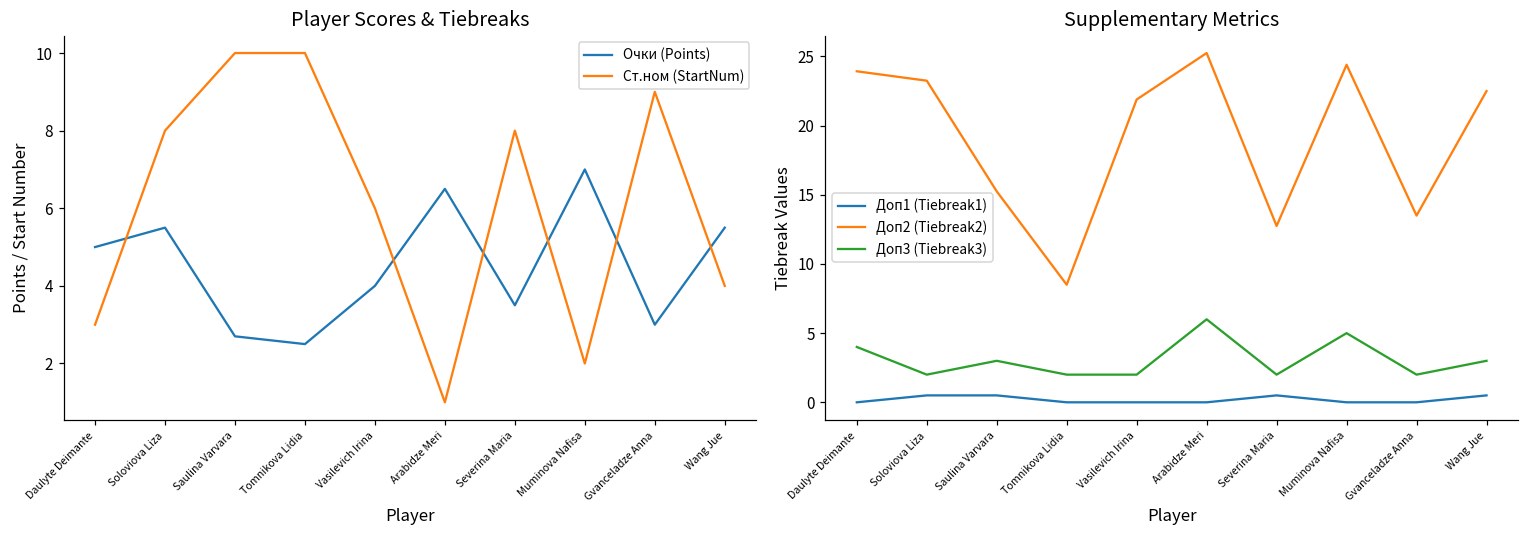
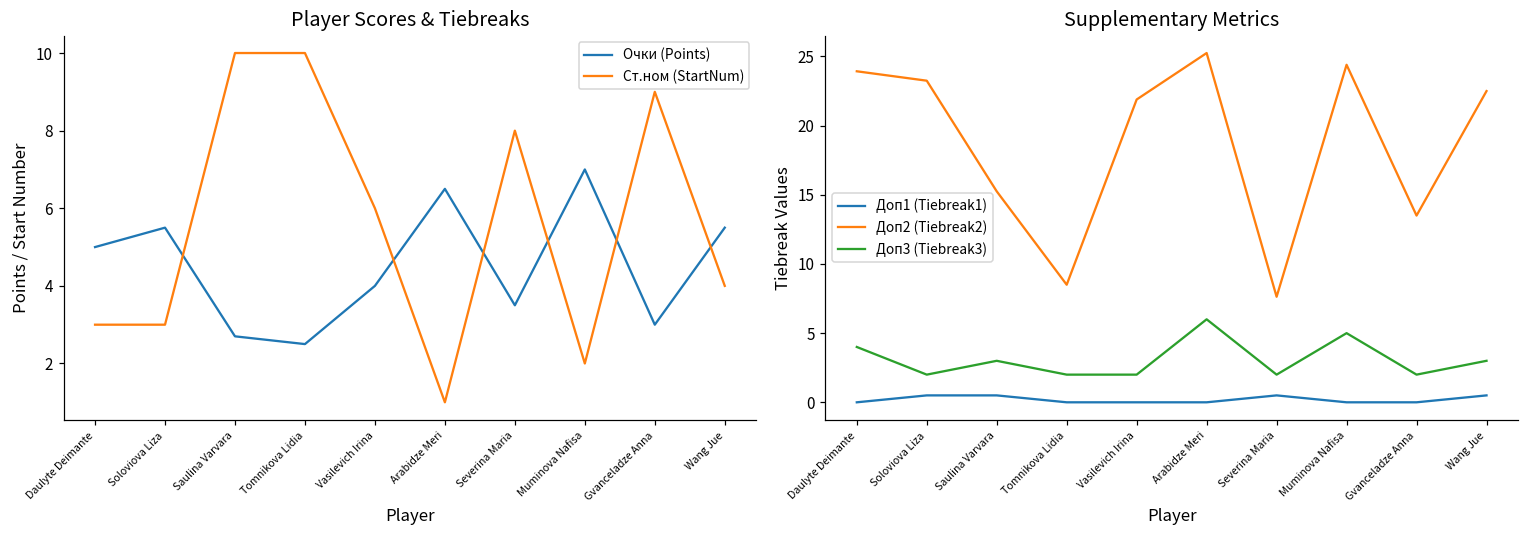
Player Scores & Tiebreaks, Ст.ном (StartNum), Soloviova Liza: 8 -> 3
Supplementary Metrics, Доп2 (Tiebreak2), Severina Maria: 12.8 -> 7.6
